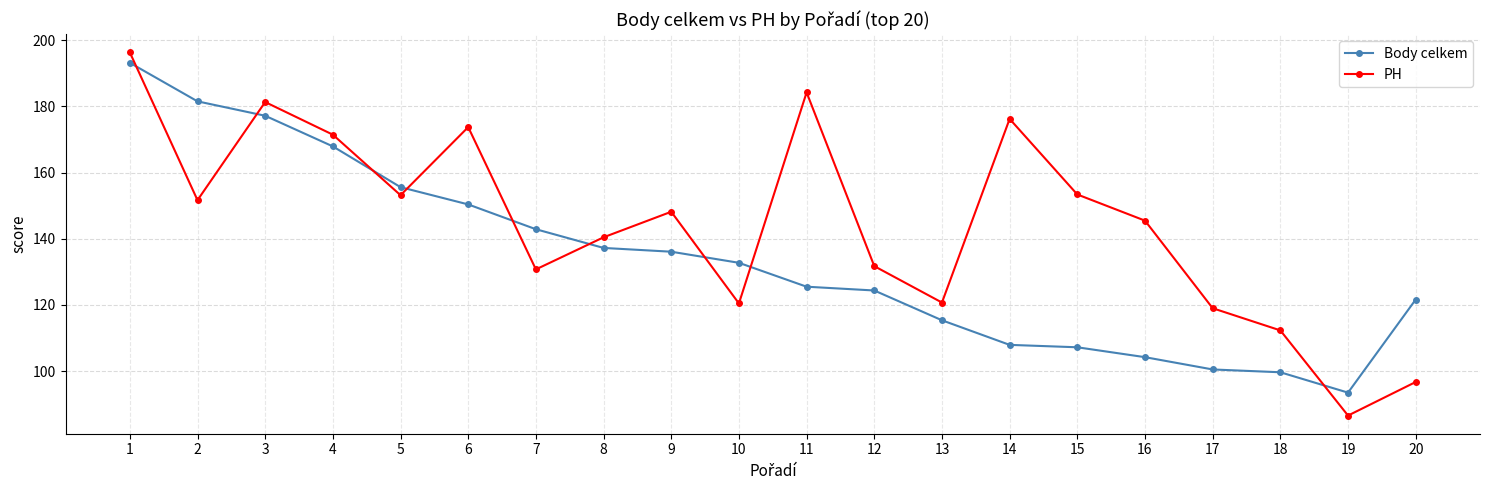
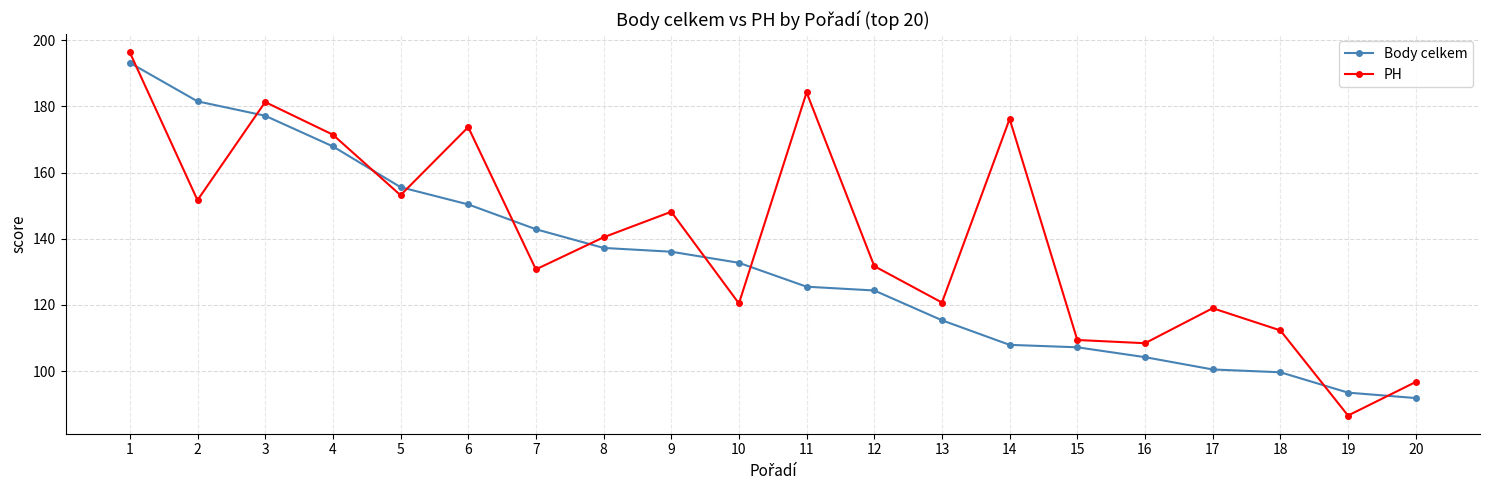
PH, 15: 153 -> 109
PH, 16: 145 -> 108
Body celkem, 20: 122 -> 92
